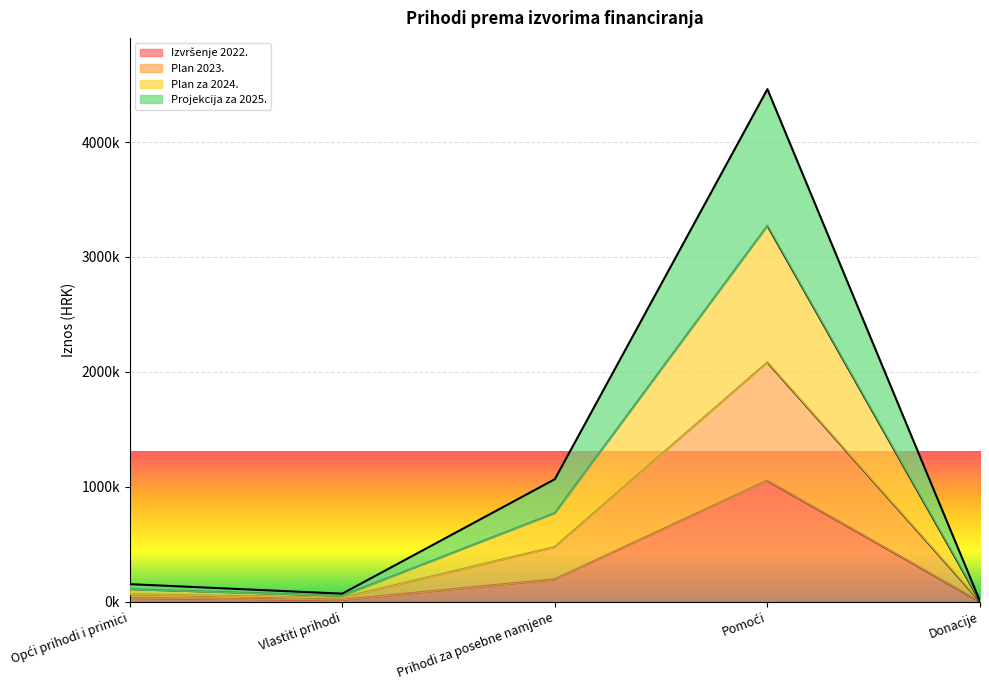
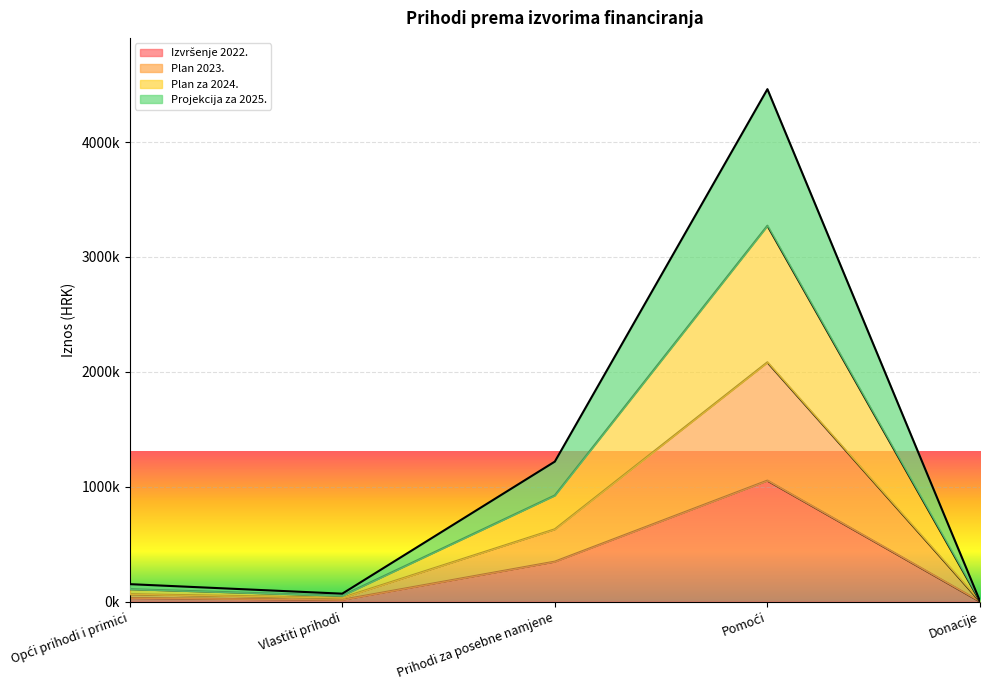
Izvršenje 2022., Prihodi za posebne namjene: 200000 -> 350000
